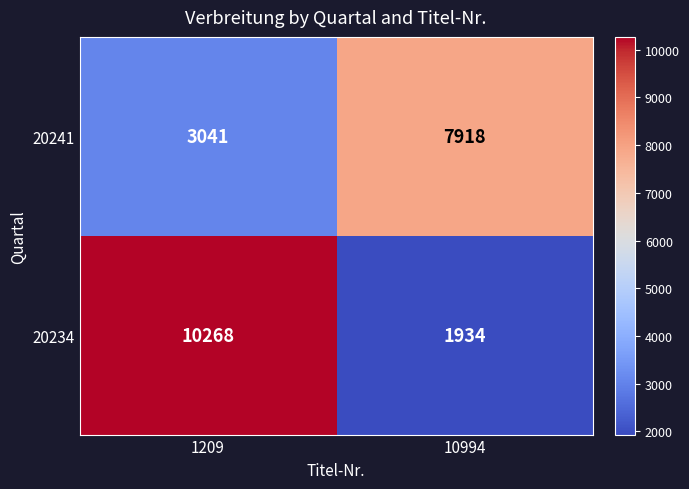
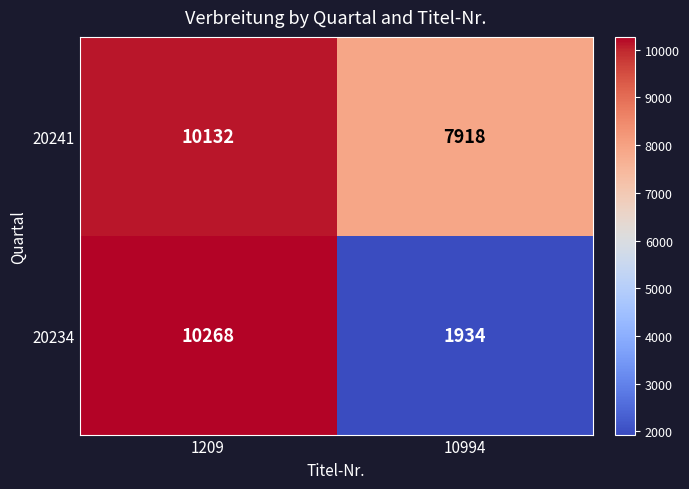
20241, 1209: 3041 -> 10132
